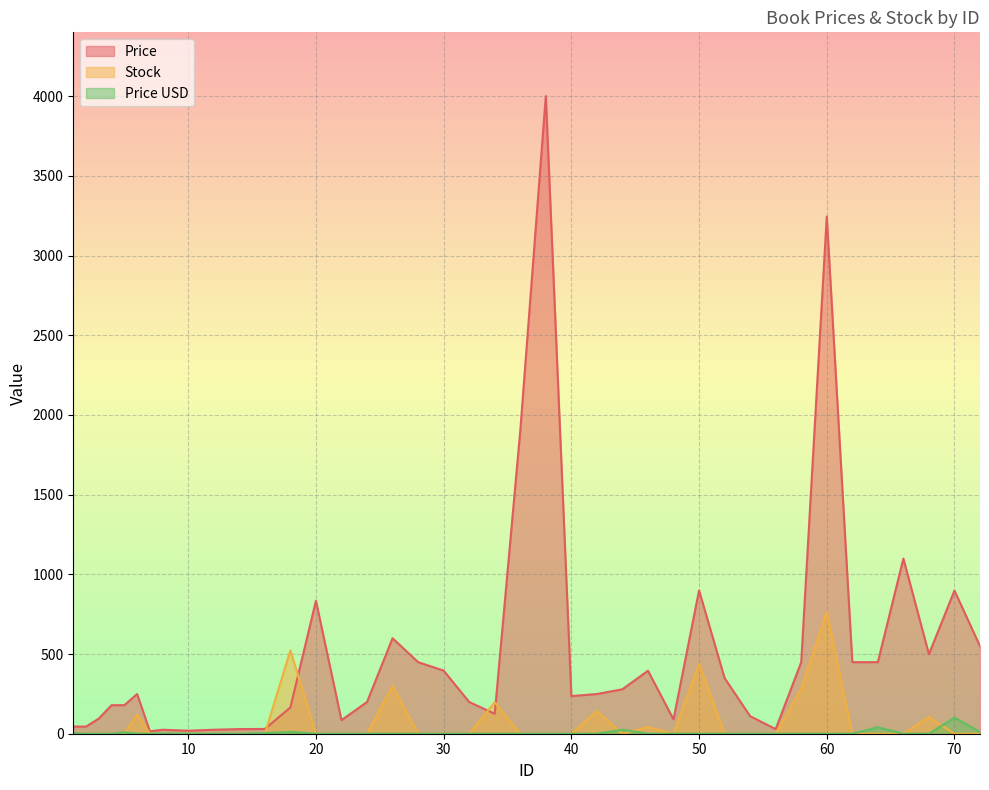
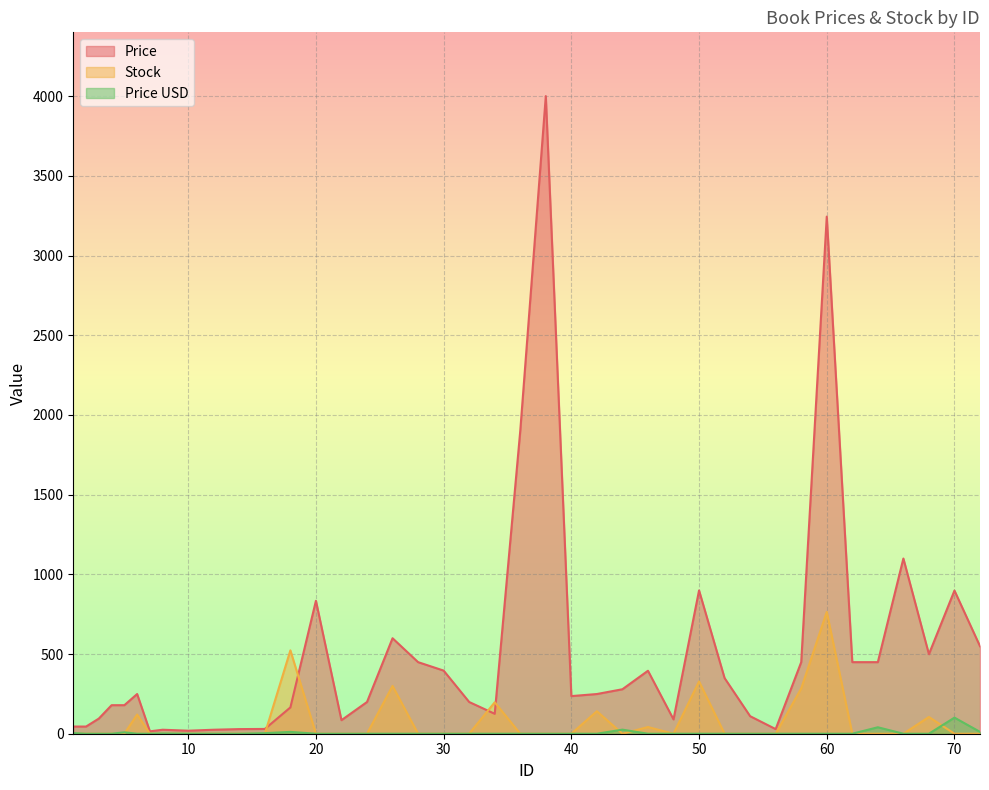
Stock, 50: 440 -> 330
